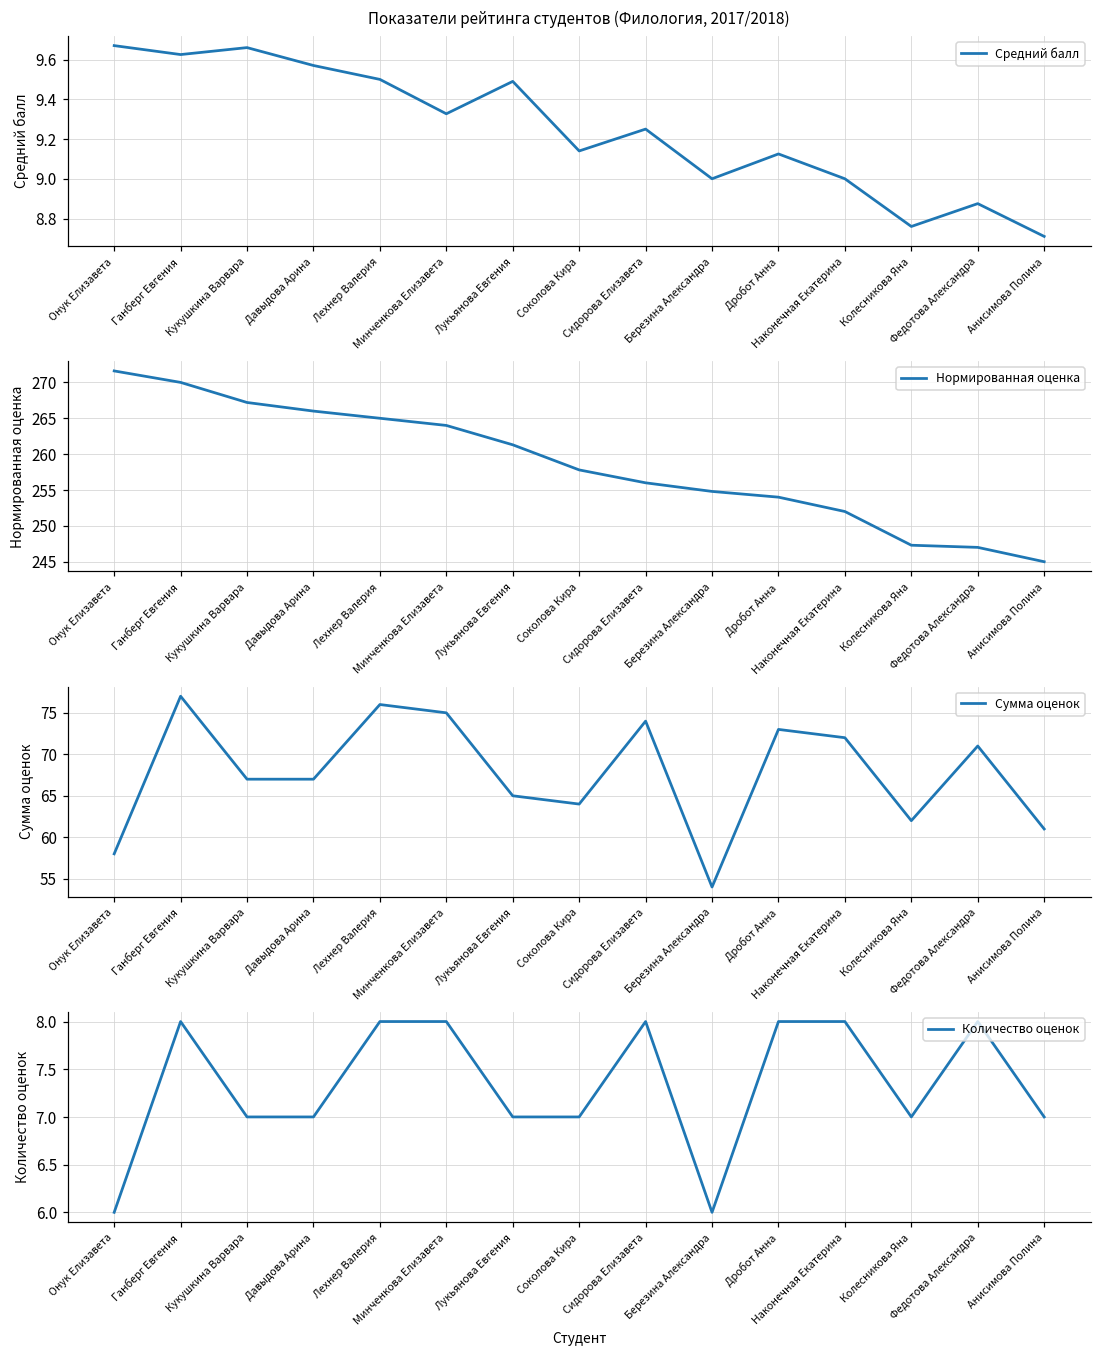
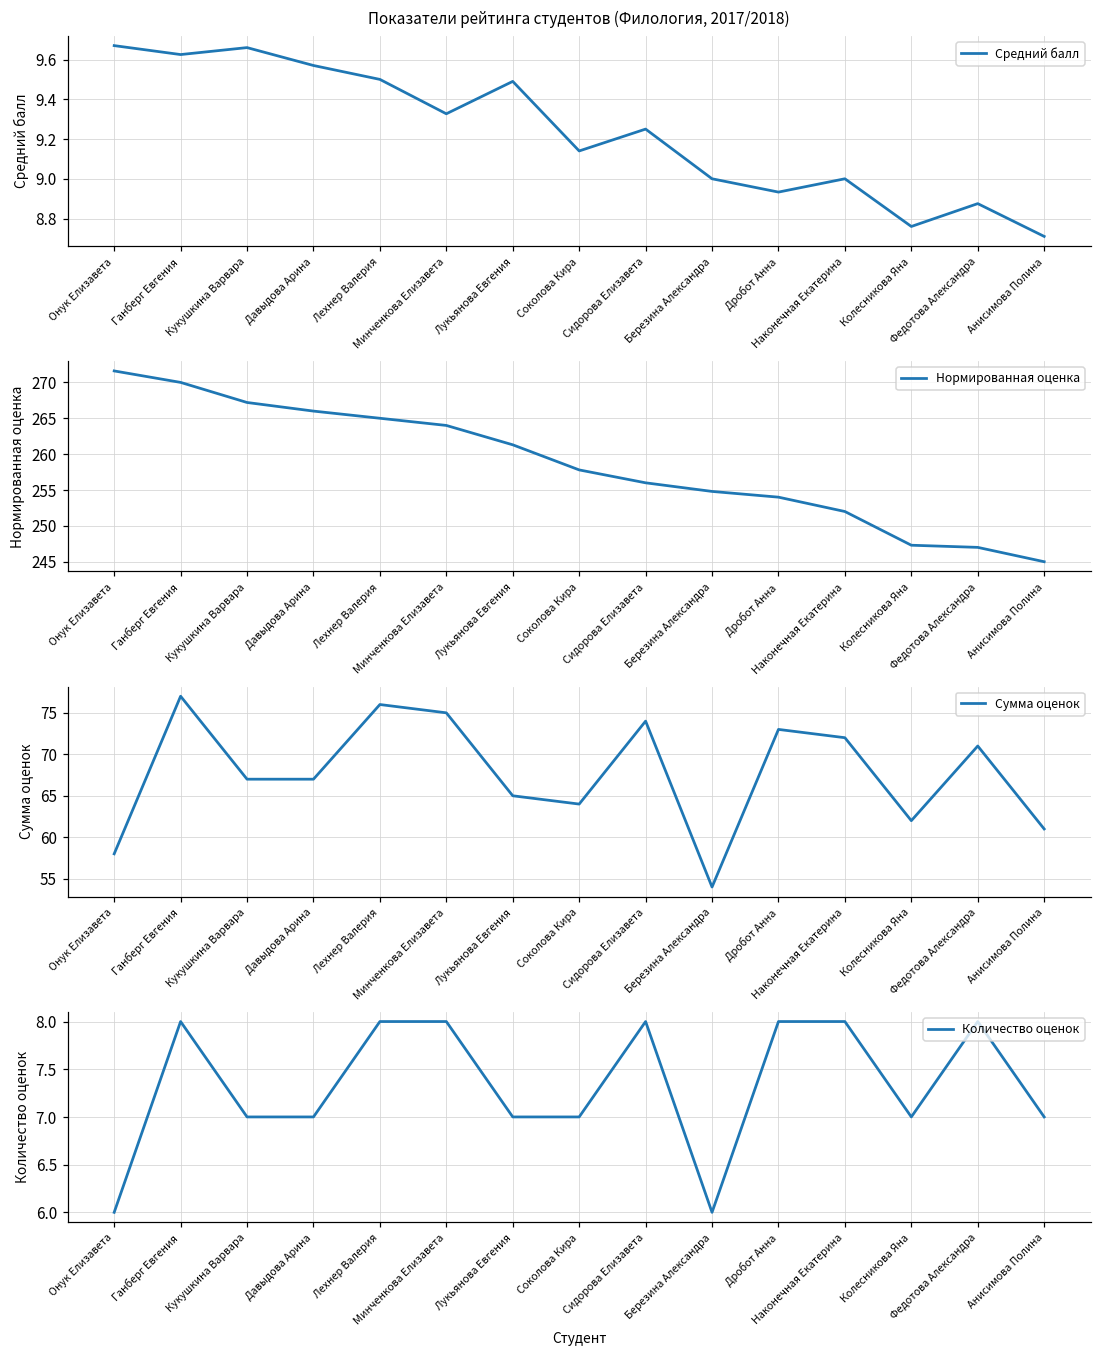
Показатели рейтинга студентов (Филология, 2017/2018), Дробот Анна: 9.13 -> 8.93
